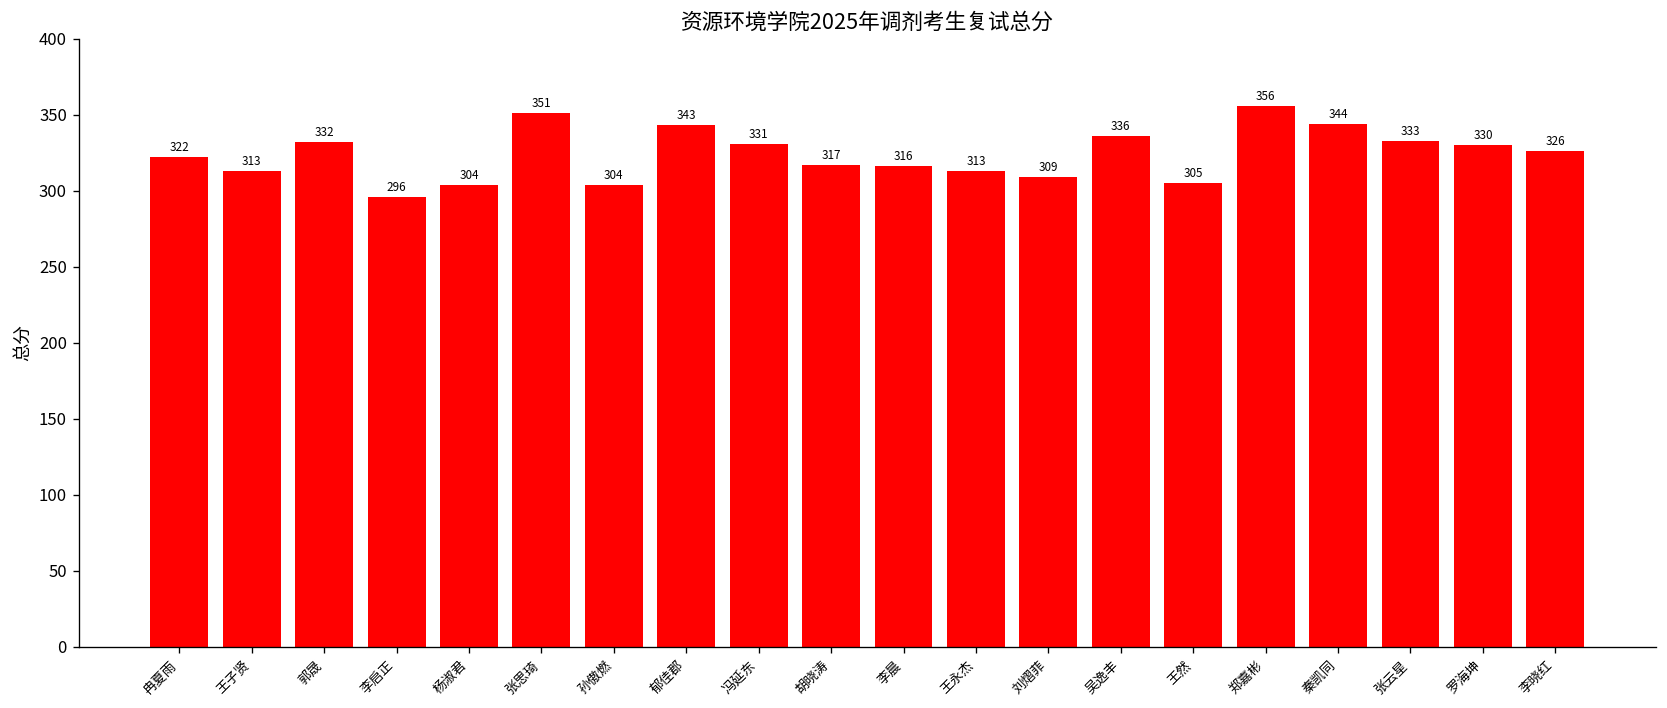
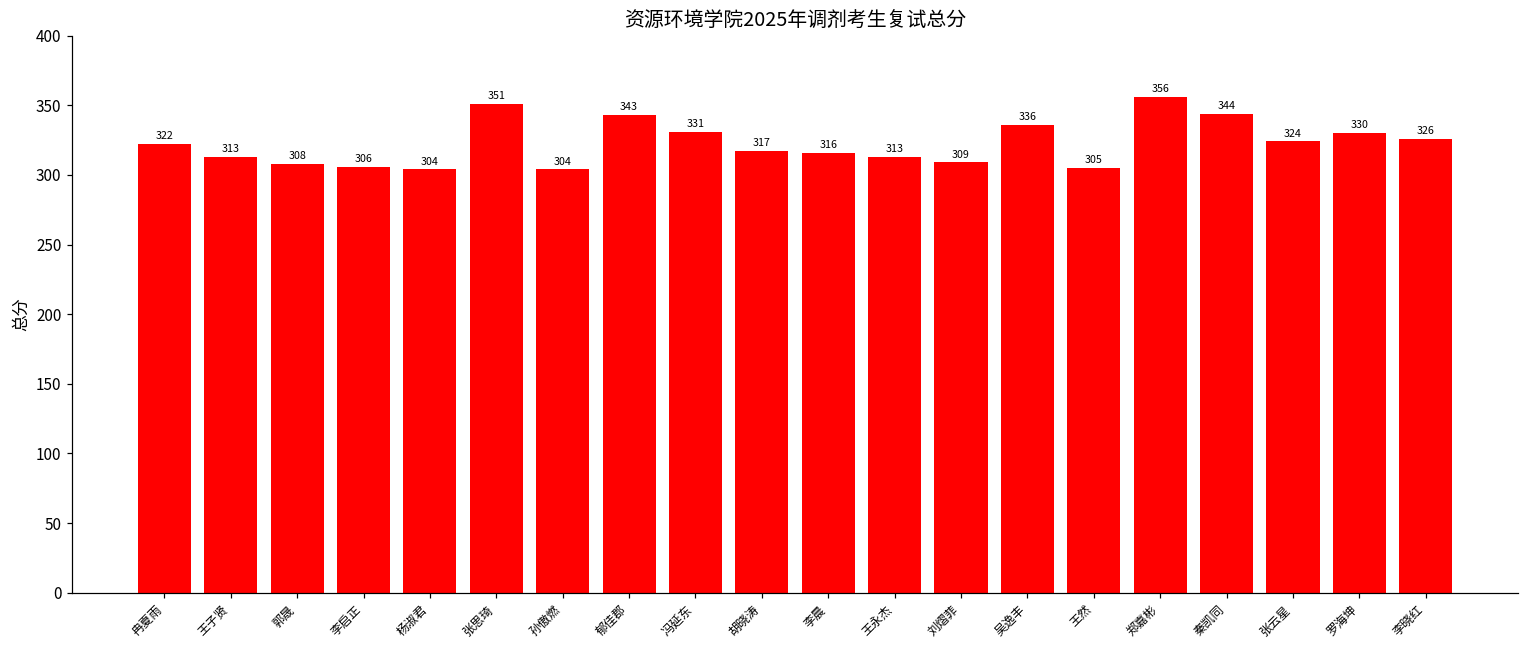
郭晟: 332 -> 308
李启正: 296 -> 306
张云星: 333 -> 324
